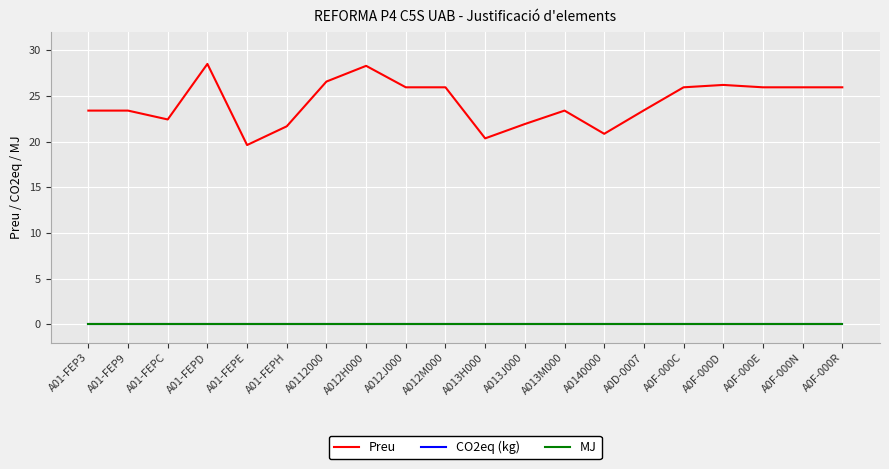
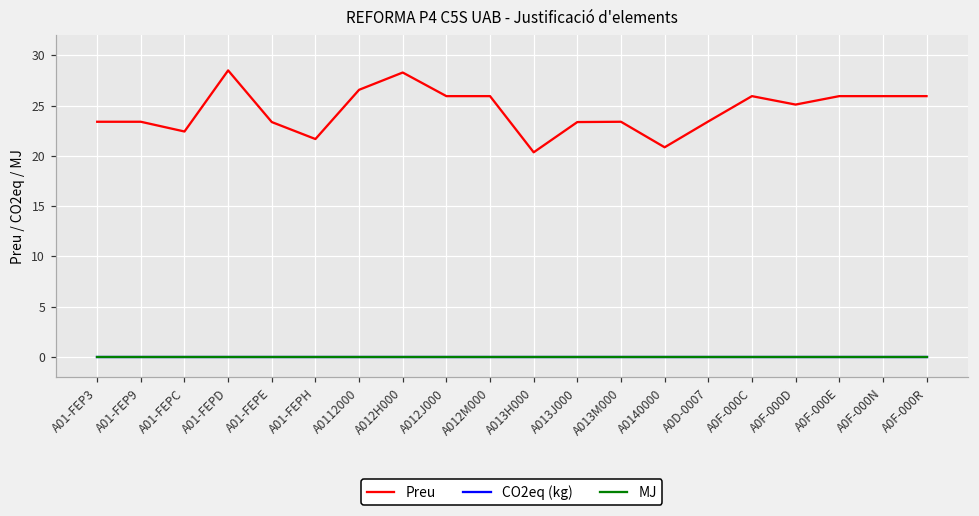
Preu, A01-FEPE: 20 -> 23
Preu, A013J000: 22 -> 23
Preu, A0F-000D: 26 -> 25
